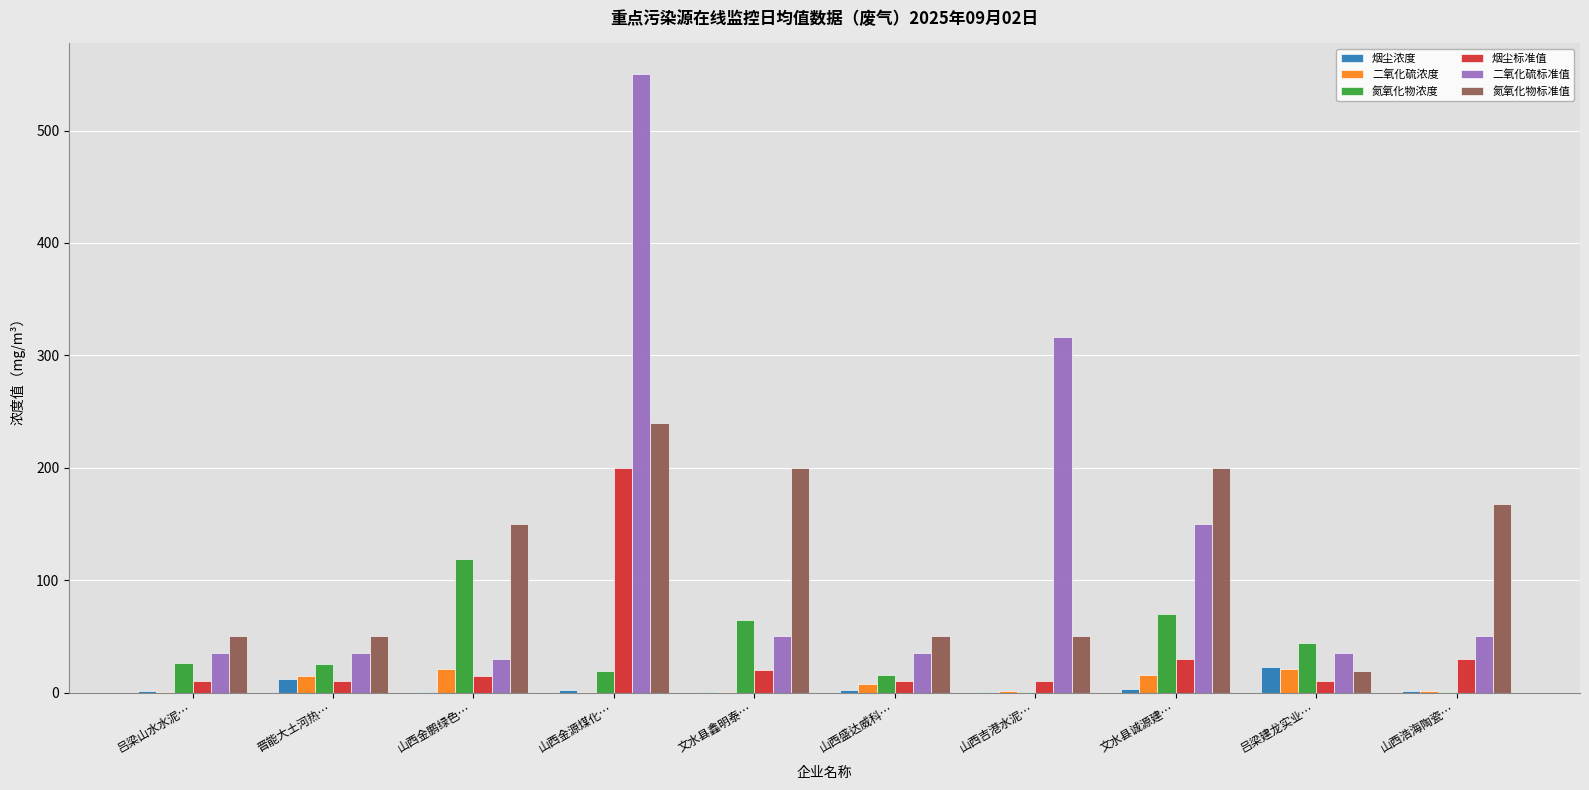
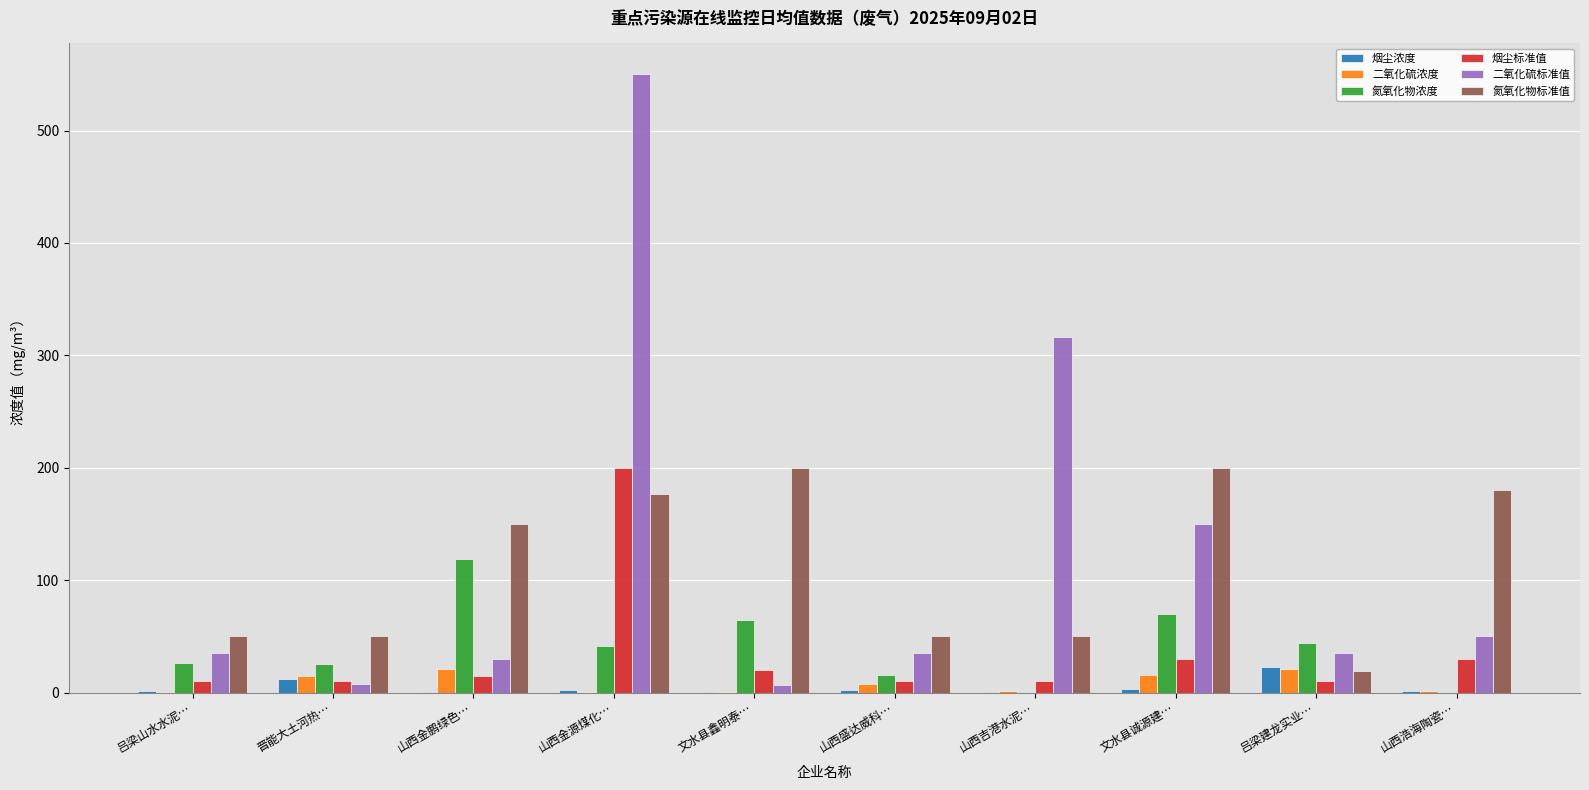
二氧化硫标准值, 晋能大土河热…: 35 -> 8
氮氧化物浓度, 山西金源煤化…: 19 -> 41
氮氧化物标准值, 山西金源煤化…: 240 -> 177
二氧化硫标准值, 文水县鑫明泰…: 50 -> 7
氮氧化物标准值, 山西浩海陶瓷…: 168 -> 180
